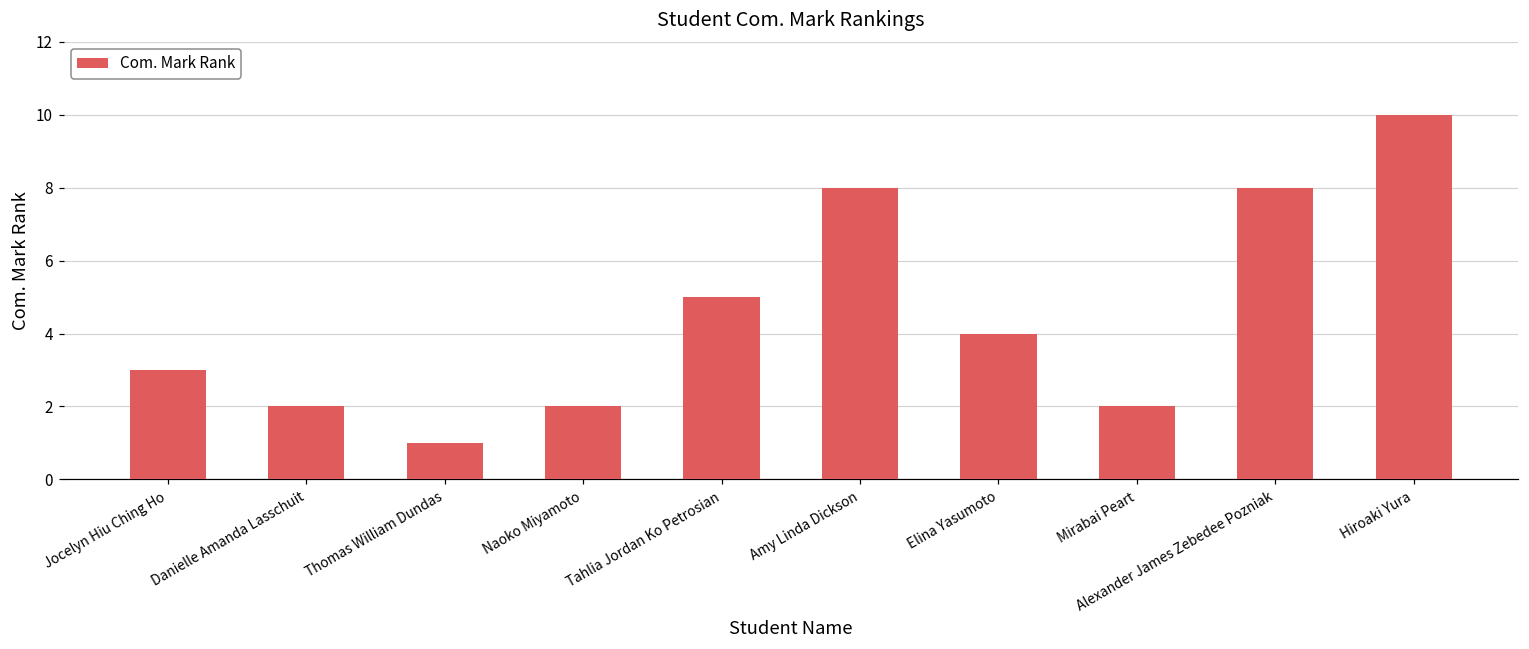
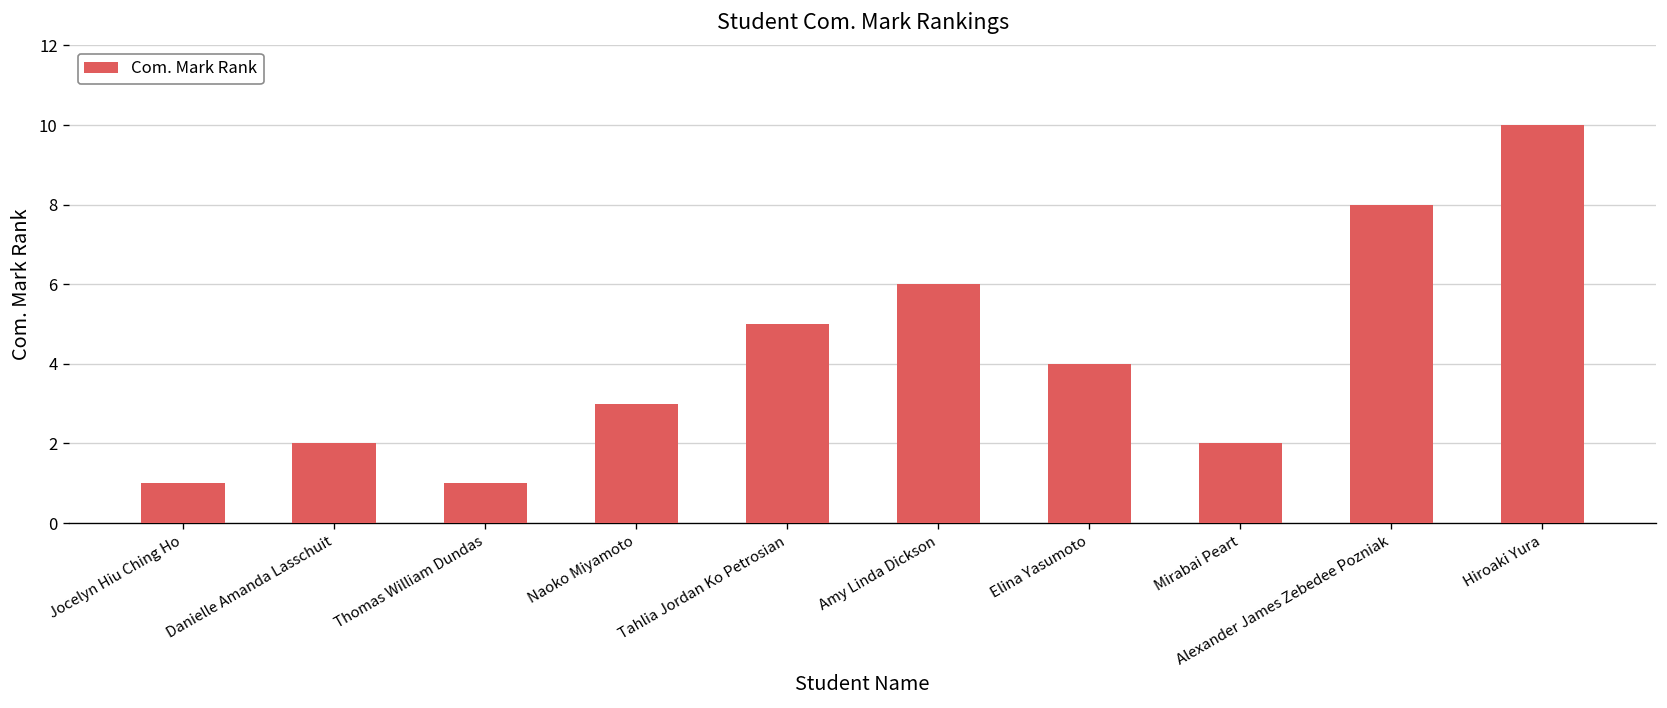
Jocelyn Hiu Ching Ho: 3 -> 1
Naoko Miyamoto: 2 -> 3
Amy Linda Dickson: 8 -> 6
